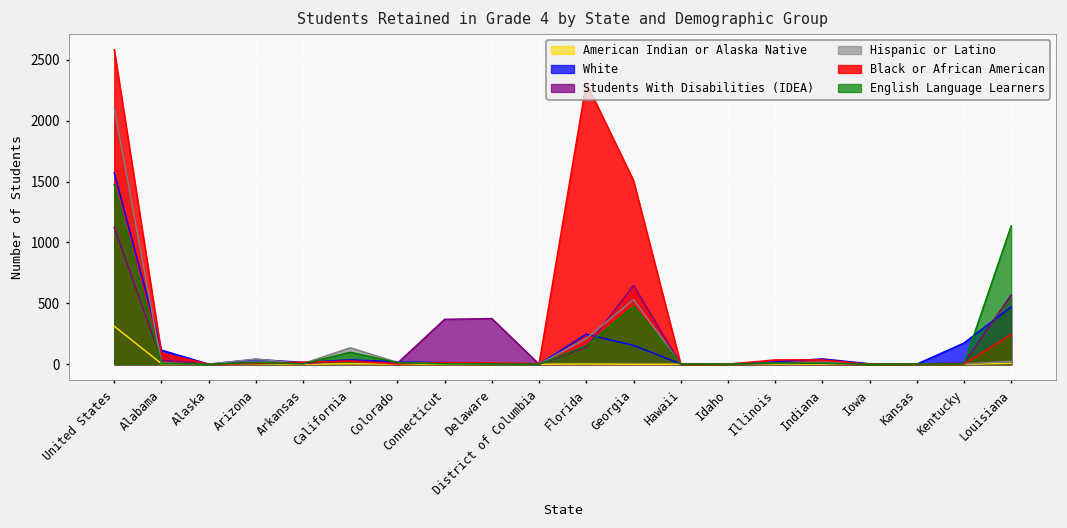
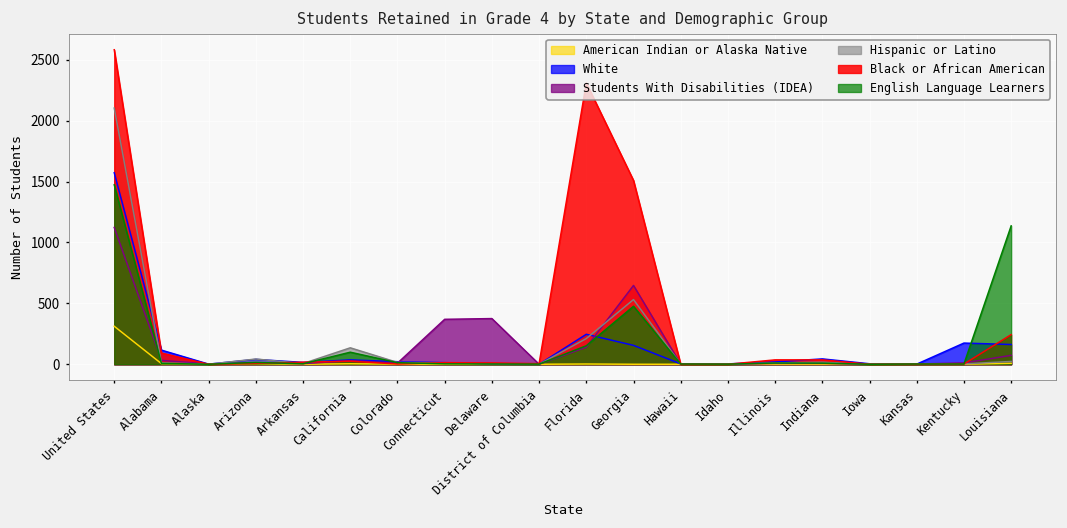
White, Louisiana: 470 -> 160
Students With Disabilities (IDEA), Louisiana: 570 -> 70
